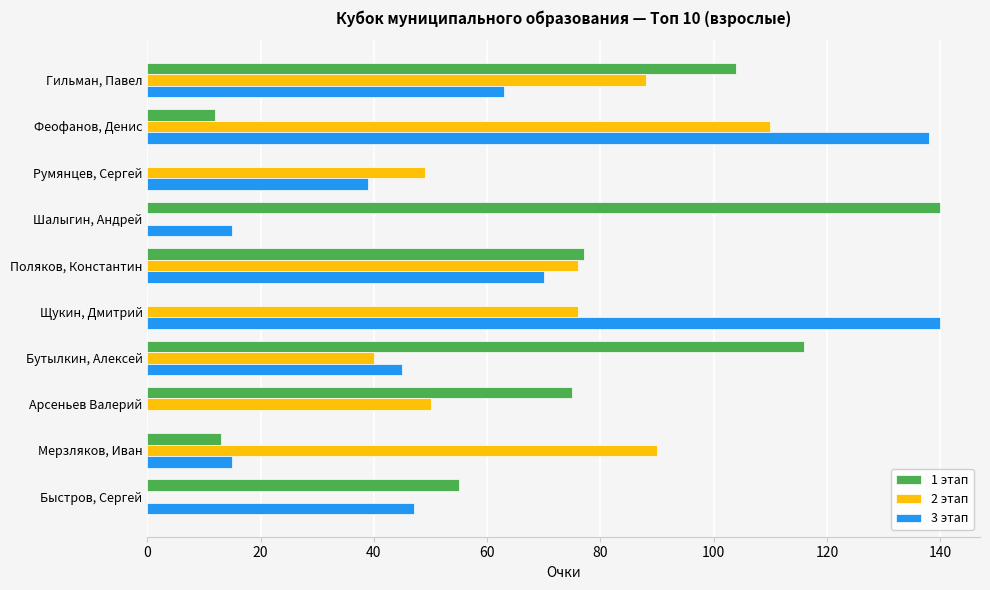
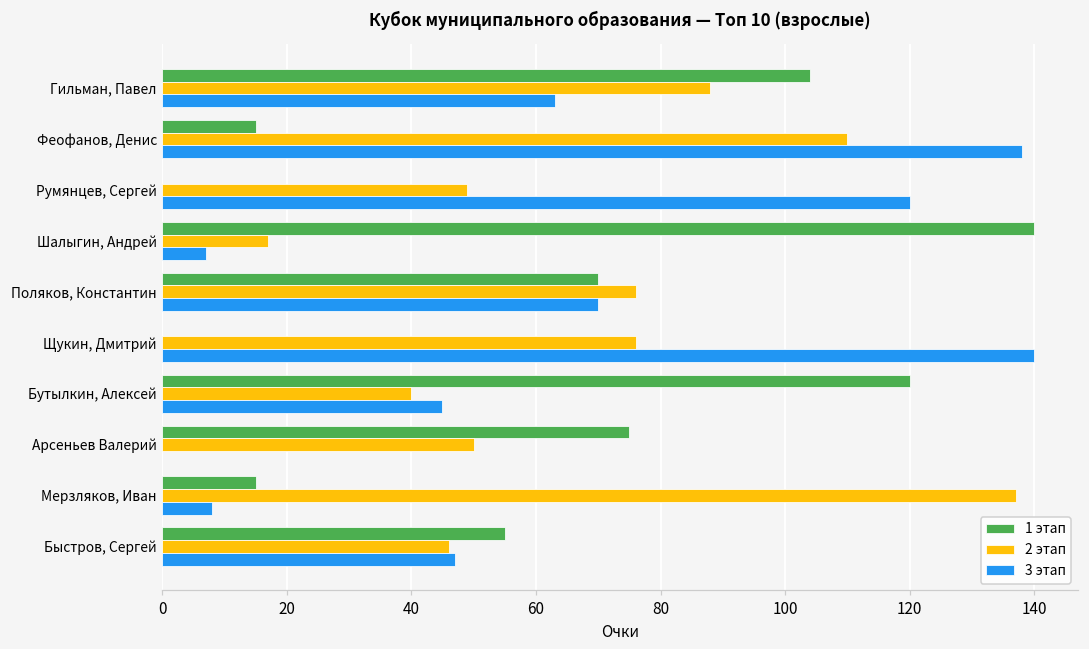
1 этап, Феофанов, Денис: 12 -> 15
3 этап, Румянцев, Сергей: 39 -> 120
2 этап, Шалыгин, Андрей: 0 -> 17
3 этап, Шалыгин, Андрей: 15 -> 7
1 этап, Поляков, Константин: 77 -> 70
1 этап, Бутылкин, Алексей: 116 -> 120
1 этап, Мерзляков, Иван: 13 -> 15
2 этап, Мерзляков, Иван: 90 -> 137
3 этап, Мерзляков, Иван: 15 -> 8
2 этап, Быстров, Сергей: 0 -> 46
